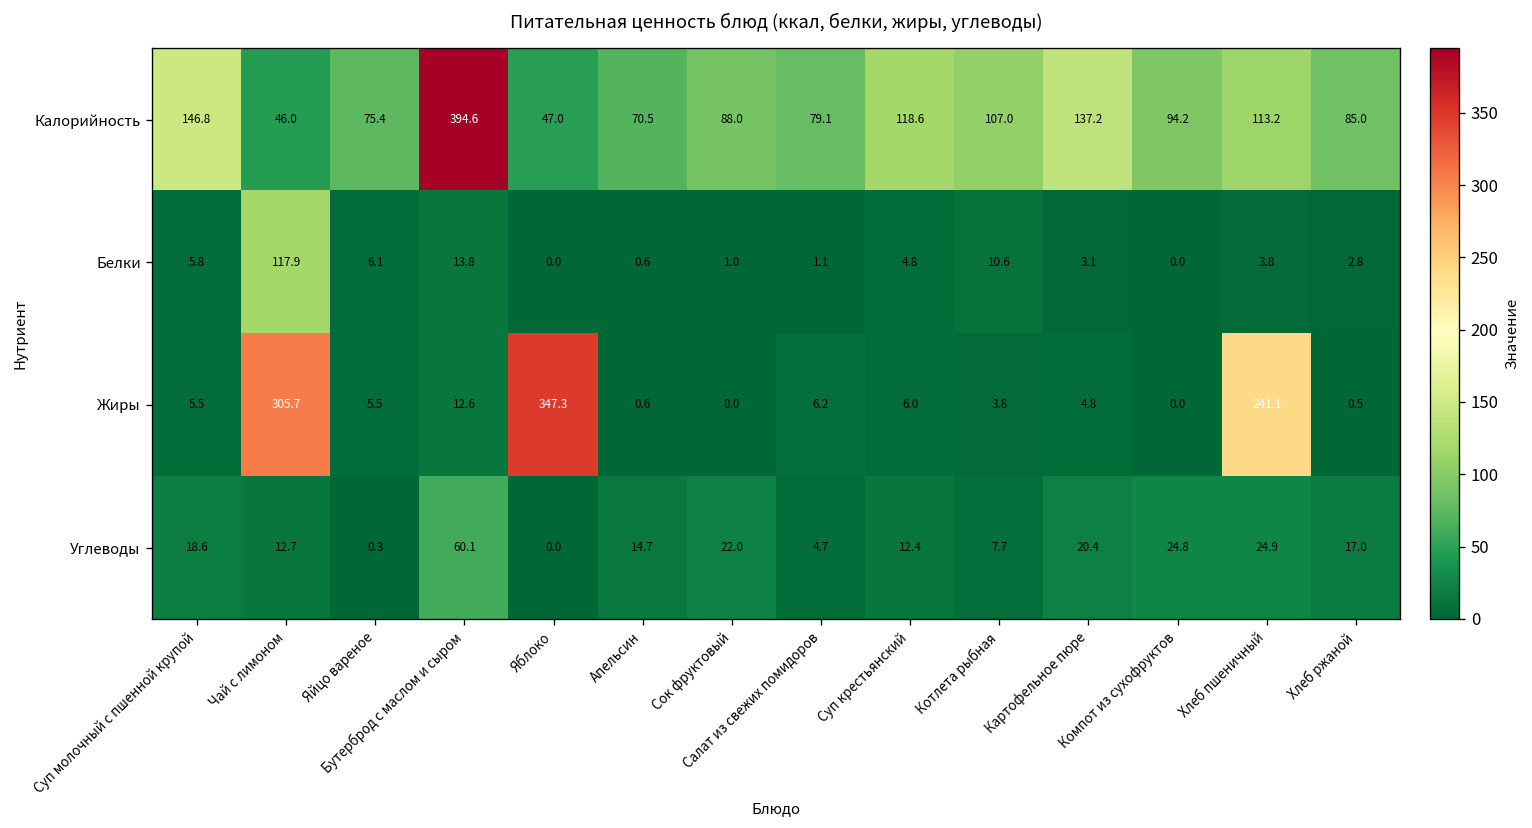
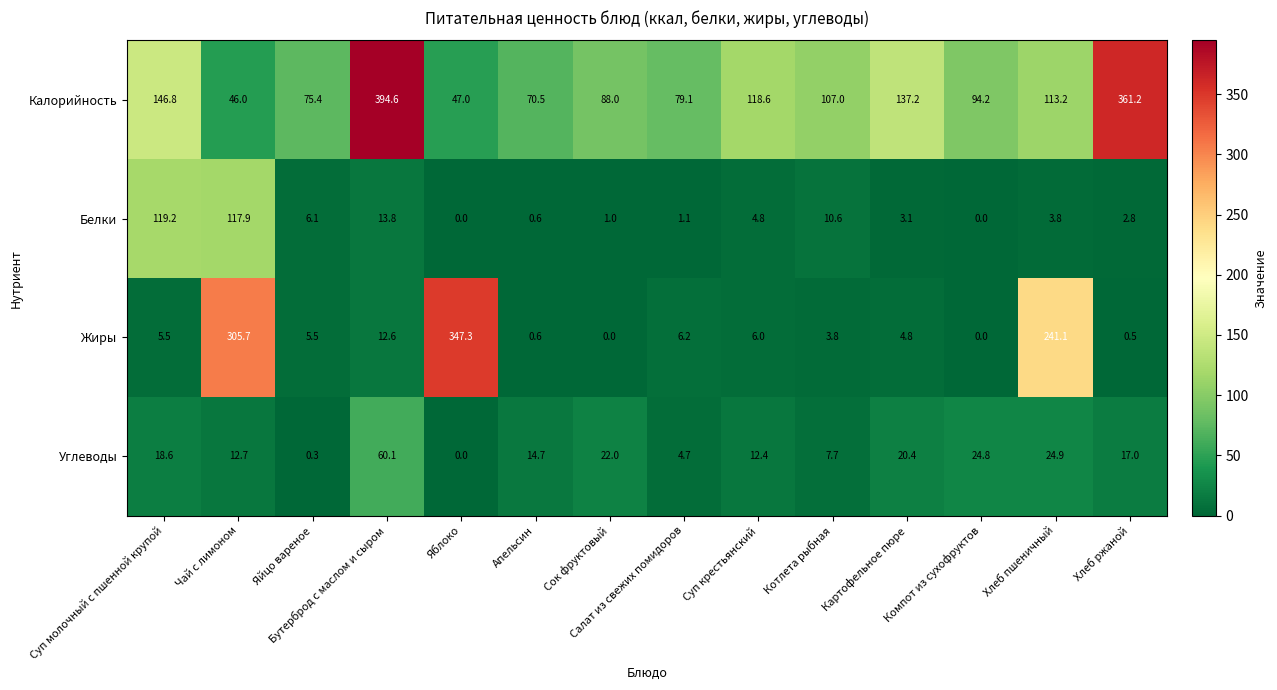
Калорийность, Хлеб ржаной: 85.0 -> 361.2
Белки, Суп молочный с пшенной крупой: 5.8 -> 119.2
